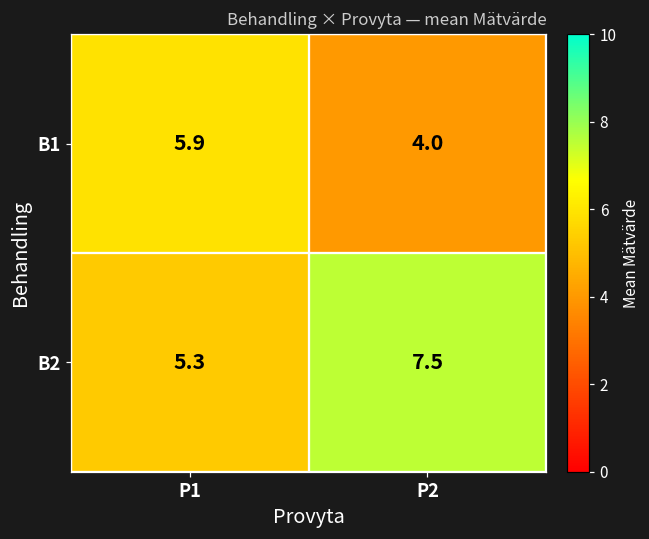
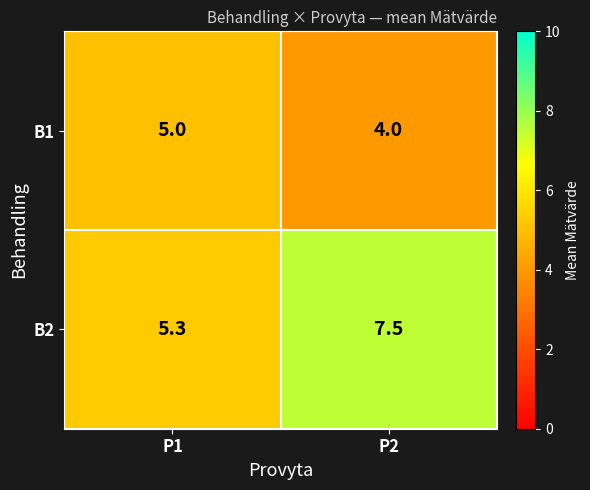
B1, P1: 5.9 -> 5.0
